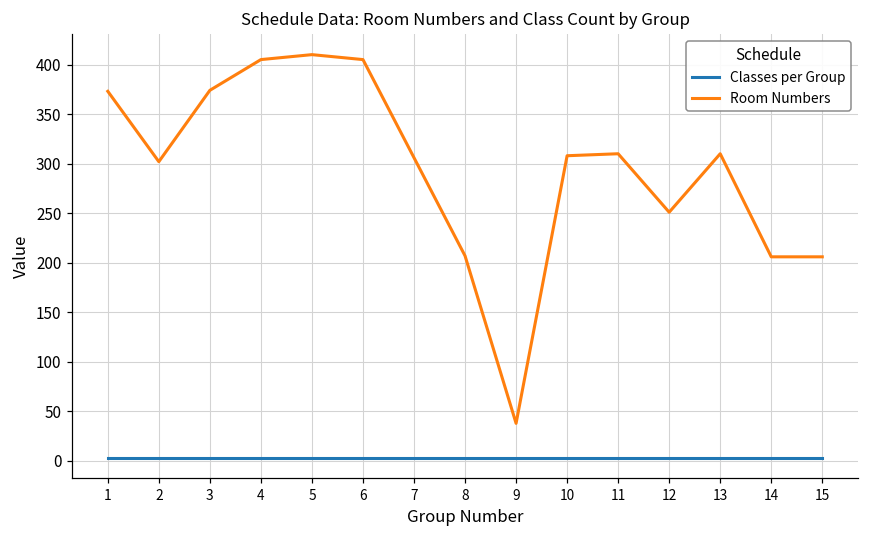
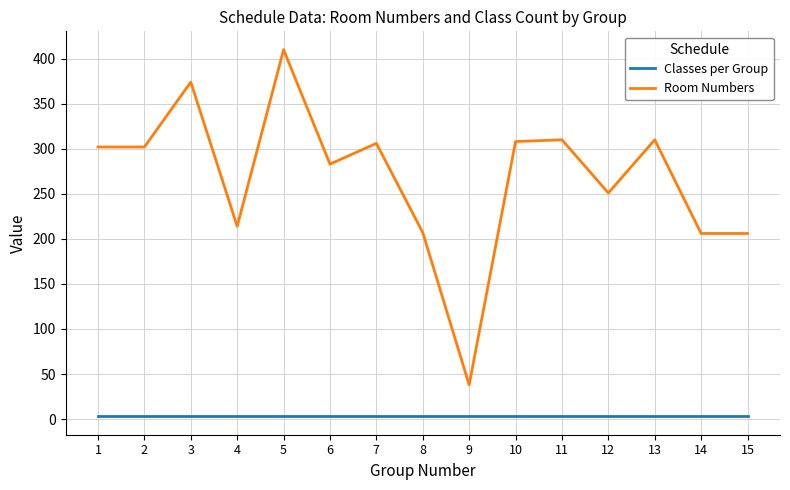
Room Numbers, 1: 370 -> 300
Room Numbers, 4: 410 -> 210
Room Numbers, 6: 410 -> 280
